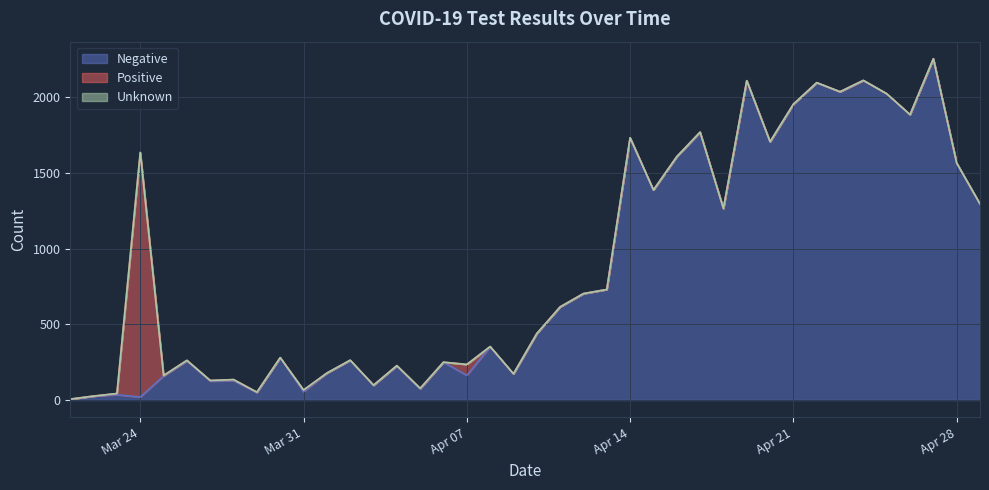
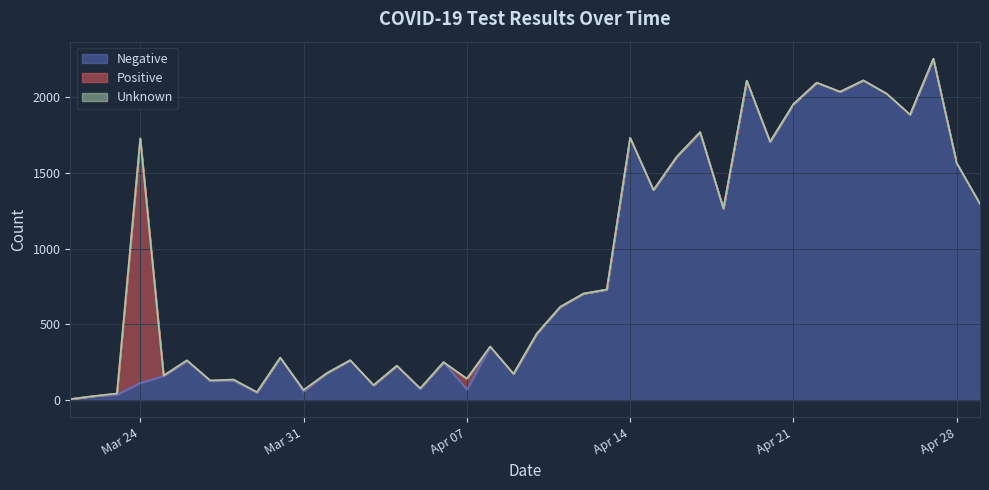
Negative, Mar 24: 20 -> 110
Negative, Apr 07: 160 -> 70
